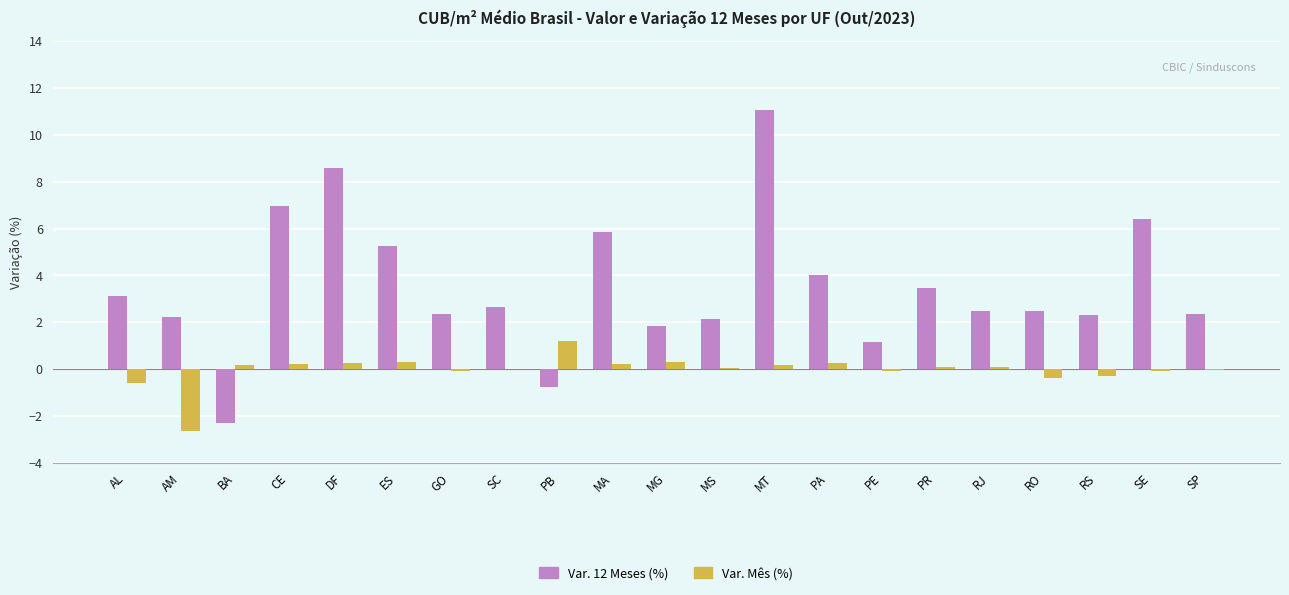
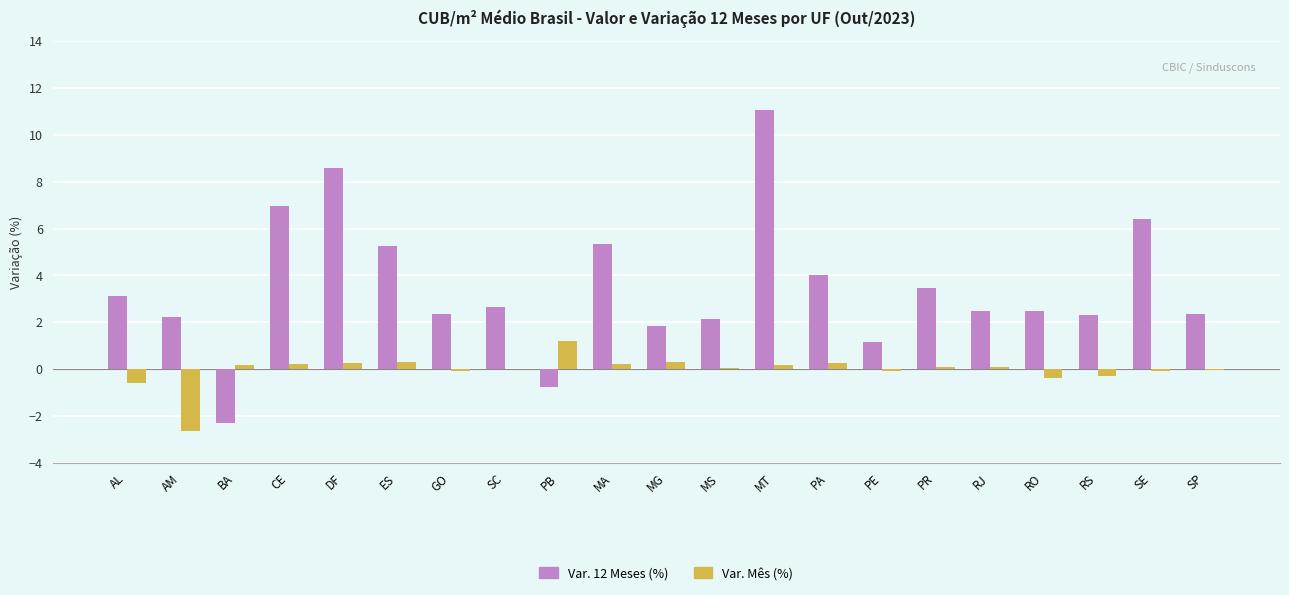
Var. 12 Meses (%), MA: 5.8 -> 5.3
